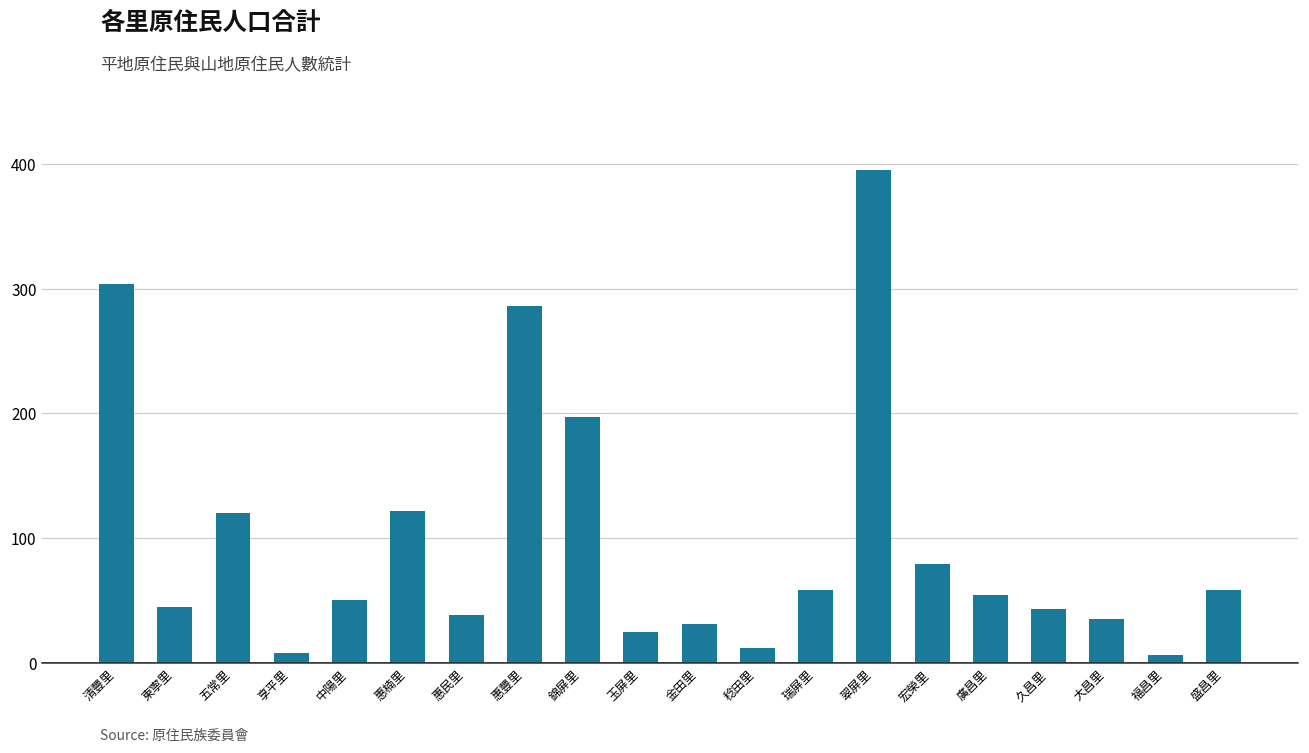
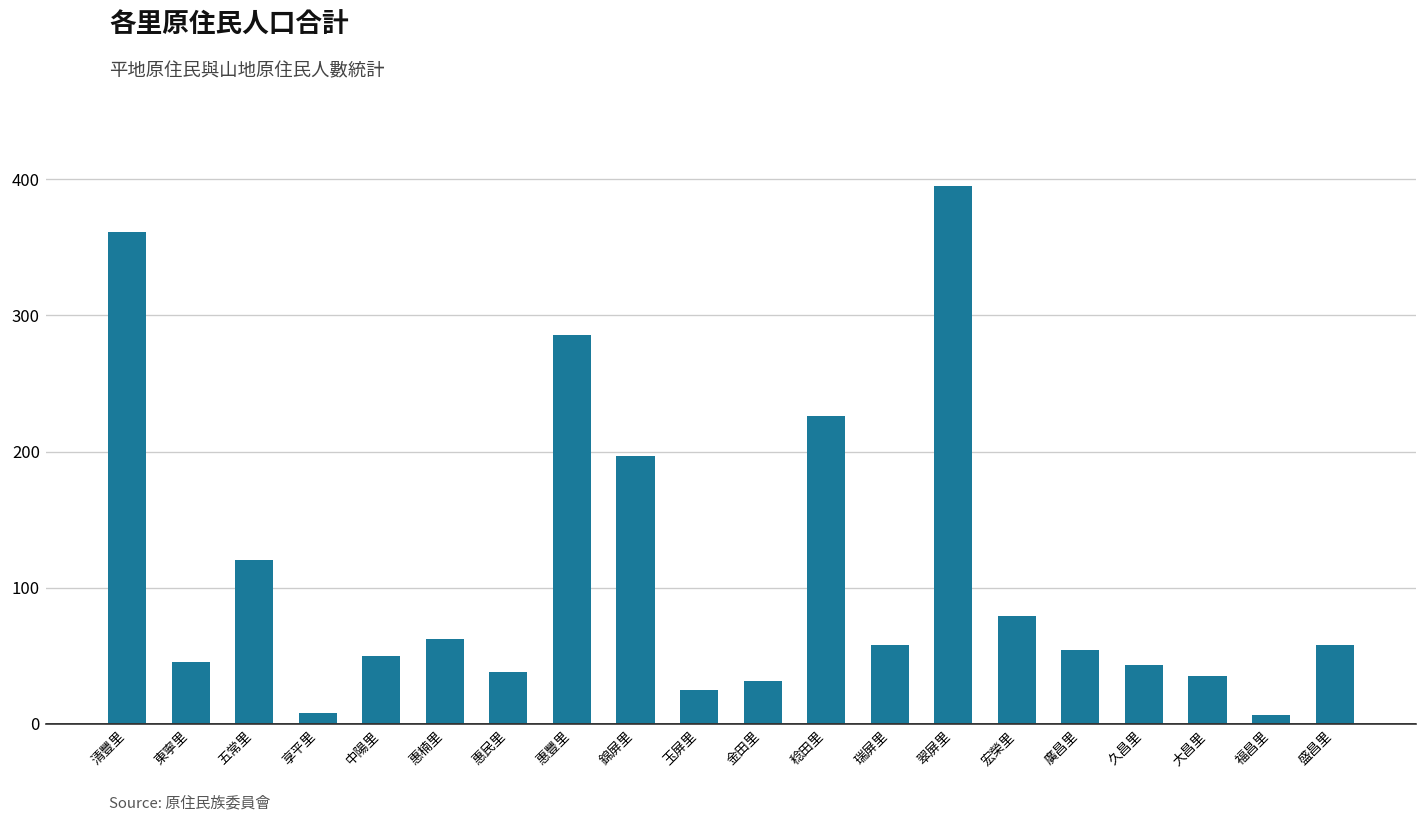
清豐里: 304 -> 361
惠楠里: 122 -> 62
稔田里: 12 -> 226
